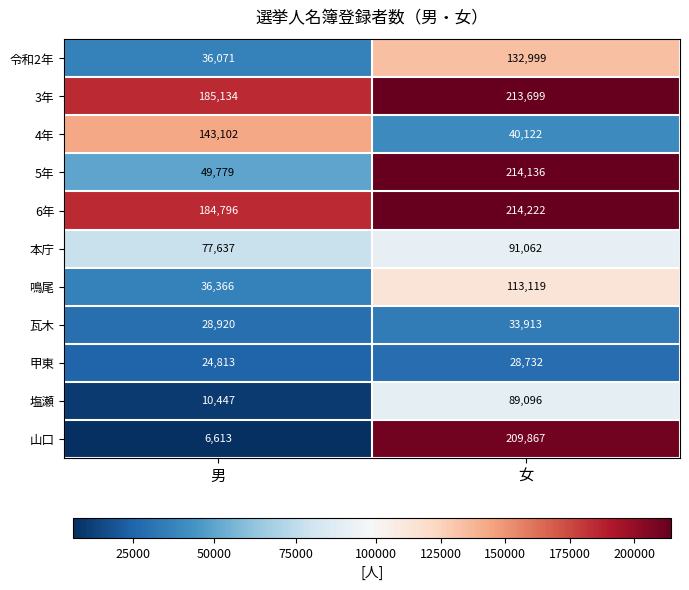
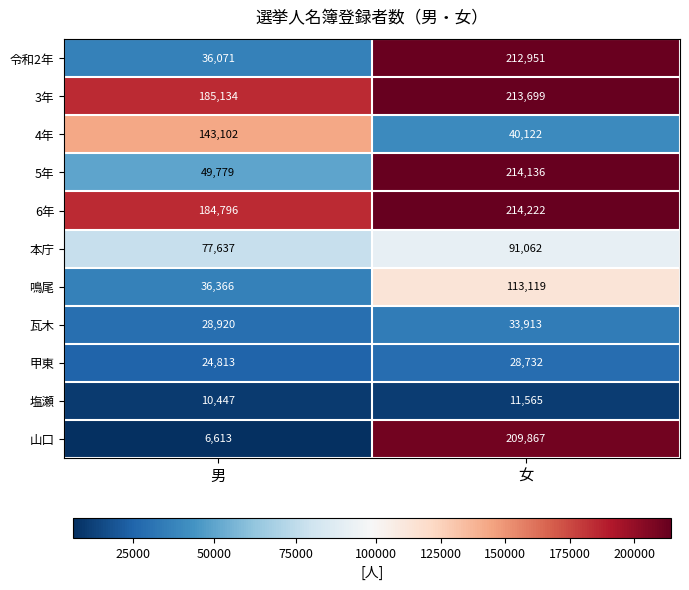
令和2年, 女: 132,999 -> 212,951
塩瀬, 女: 89,096 -> 11,565
